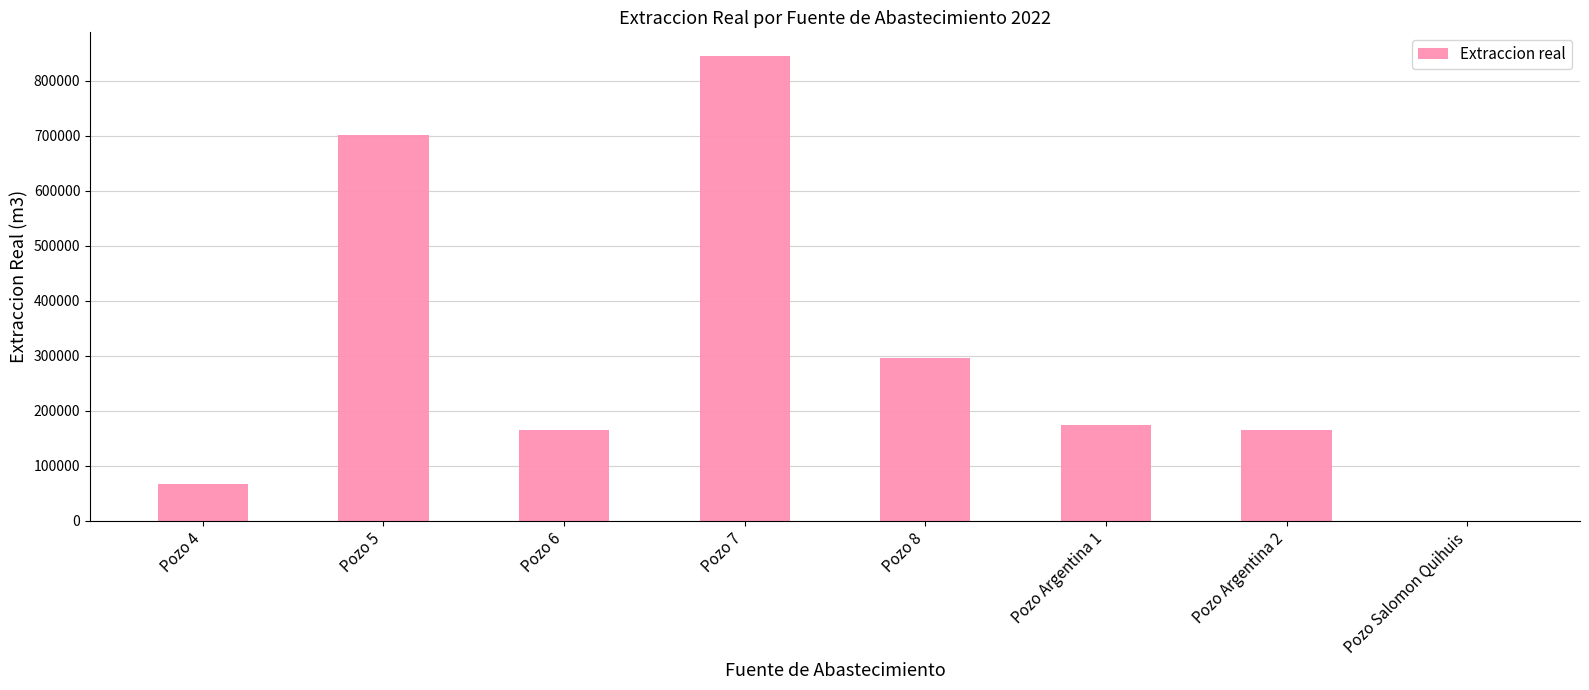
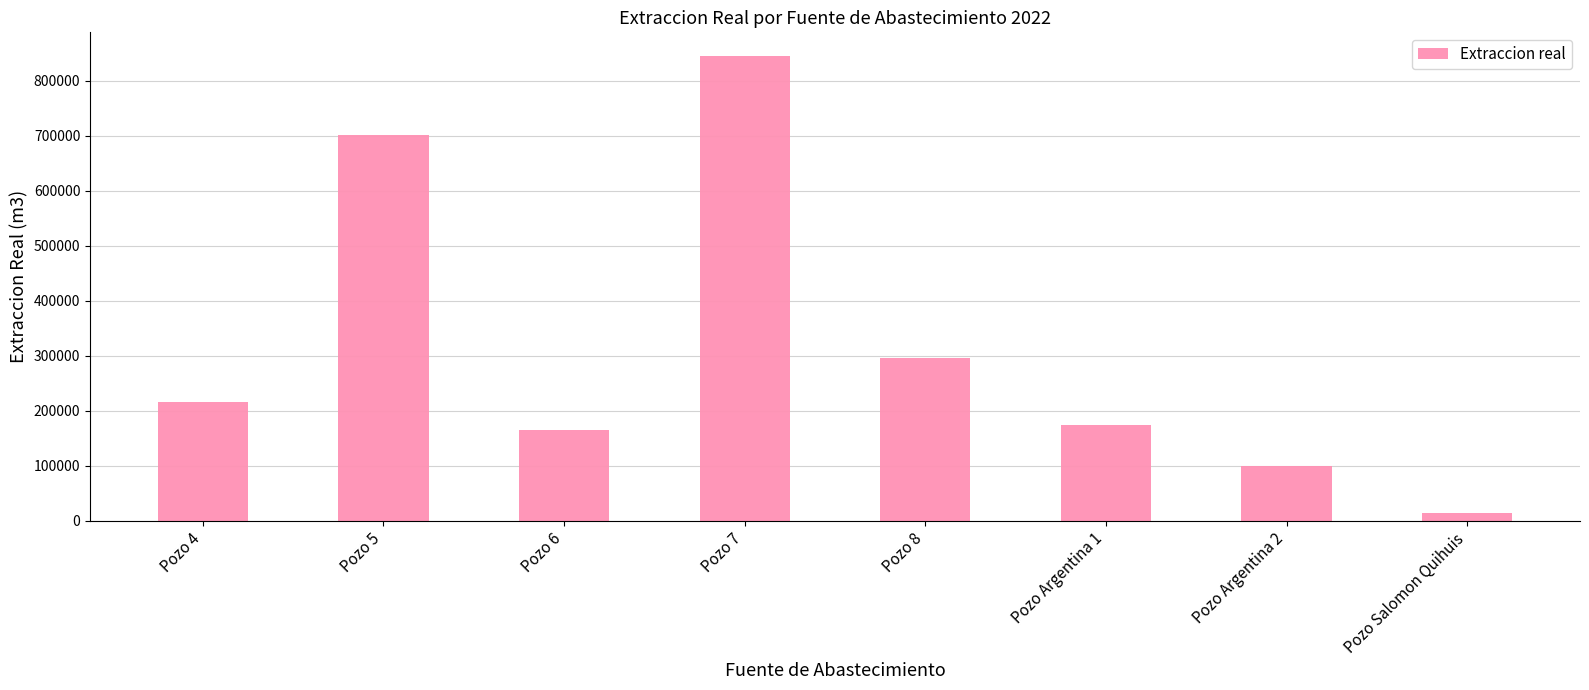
Pozo 4: 70000 -> 220000
Pozo Argentina 2: 170000 -> 100000
Pozo Salomon Quihuis: 0 -> 10000
